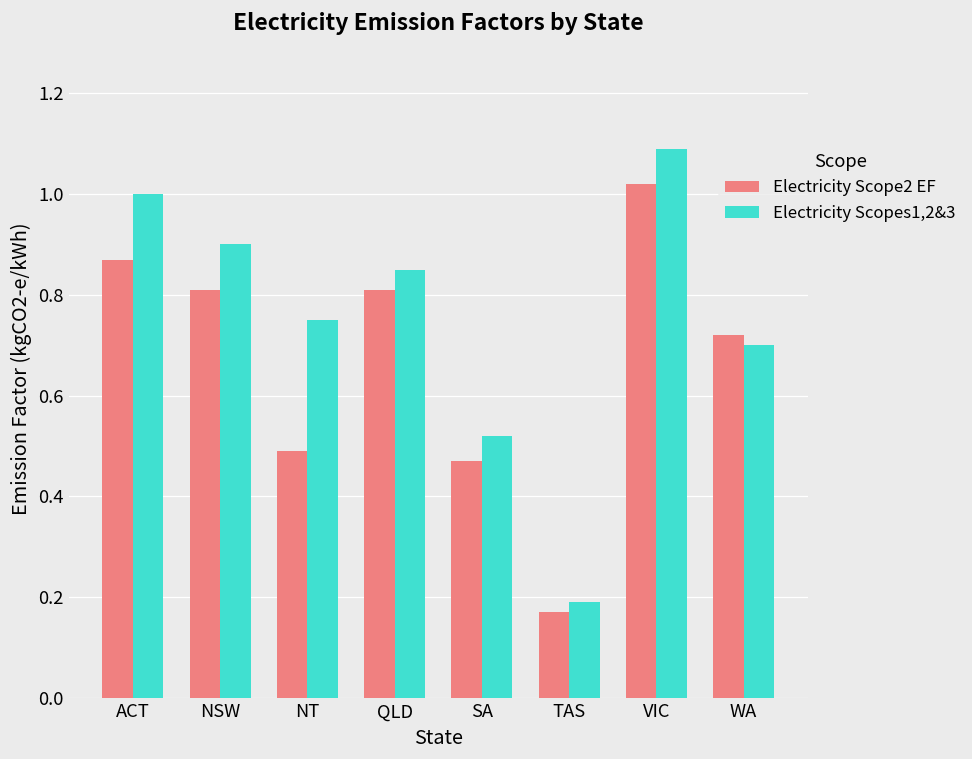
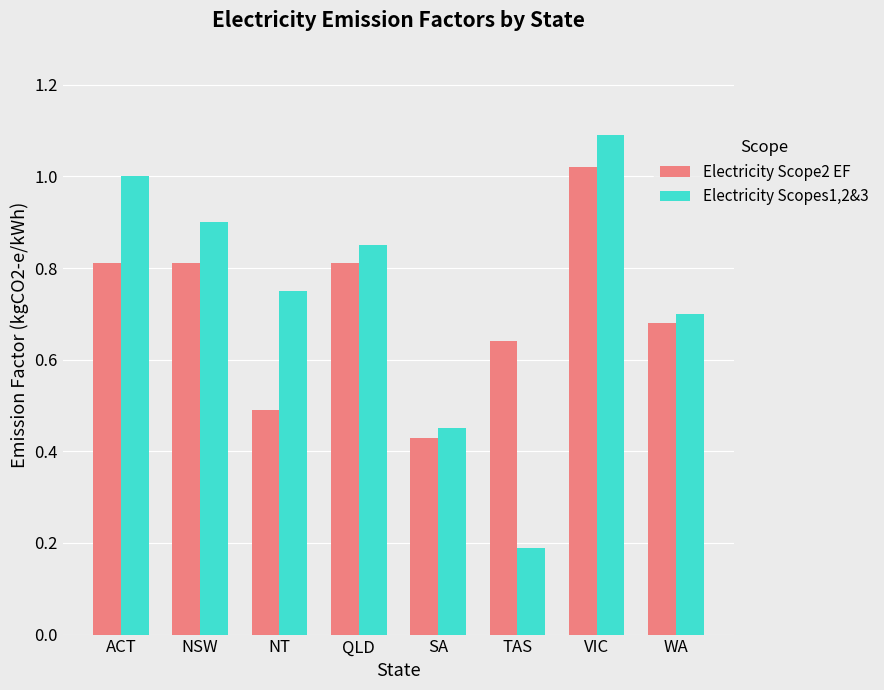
Electricity Scope2 EF, ACT: 0.87 -> 0.81
Electricity Scope2 EF, SA: 0.47 -> 0.43
Electricity Scopes1,2&3, SA: 0.52 -> 0.45
Electricity Scope2 EF, TAS: 0.17 -> 0.64
Electricity Scope2 EF, WA: 0.72 -> 0.68
